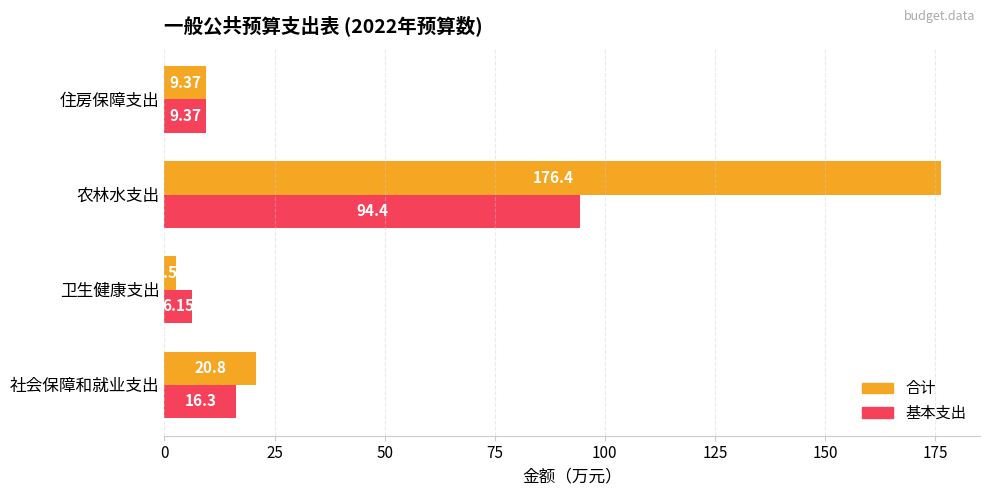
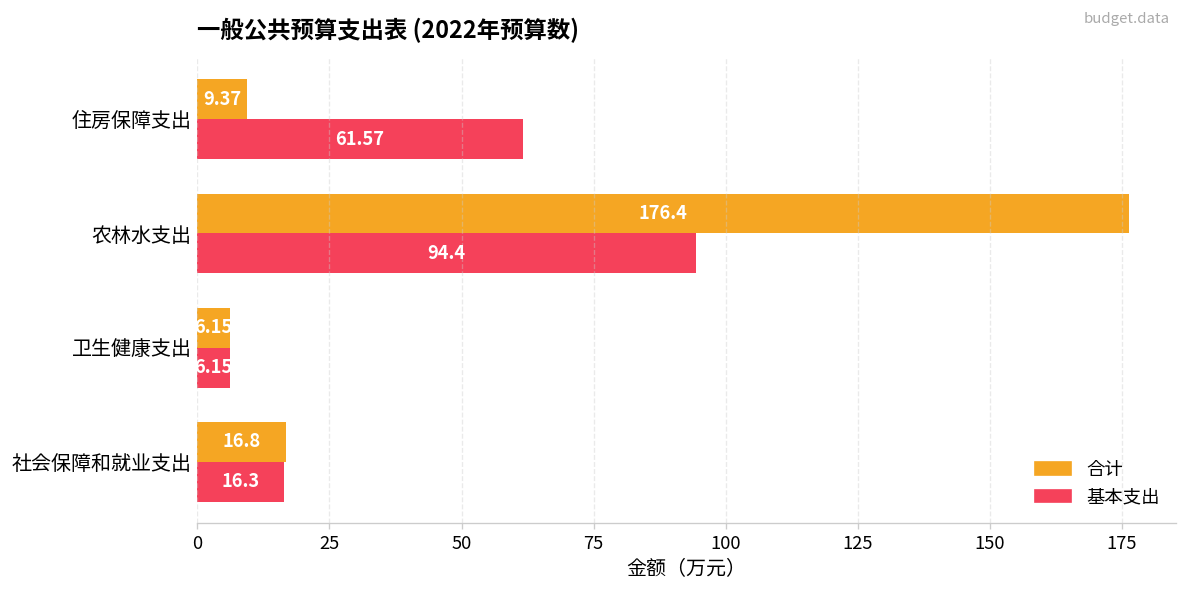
基本支出, 住房保障支出: 9.37 -> 61.57
合计, 卫生健康支出: 3 -> 6
合计, 社会保障和就业支出: 20.8 -> 16.8
